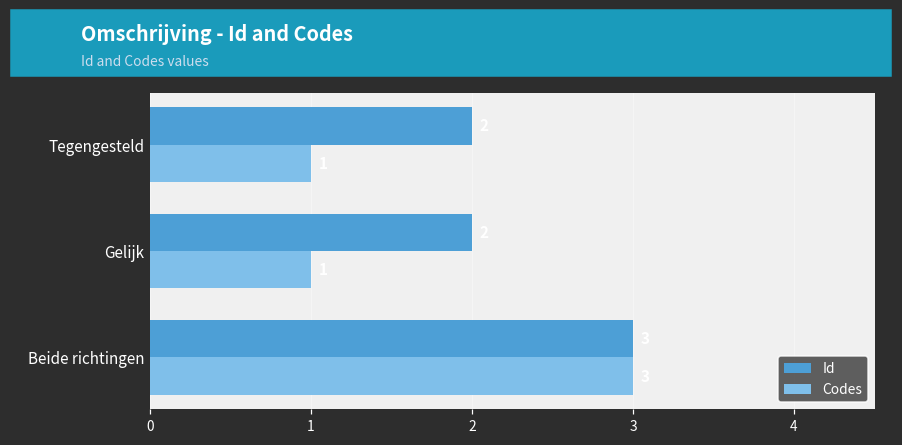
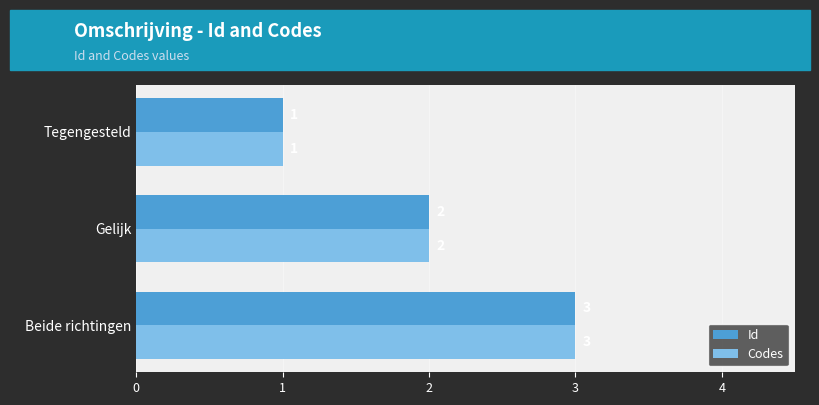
Id, Tegengesteld: 2 -> 1
Codes, Gelijk: 1 -> 2
